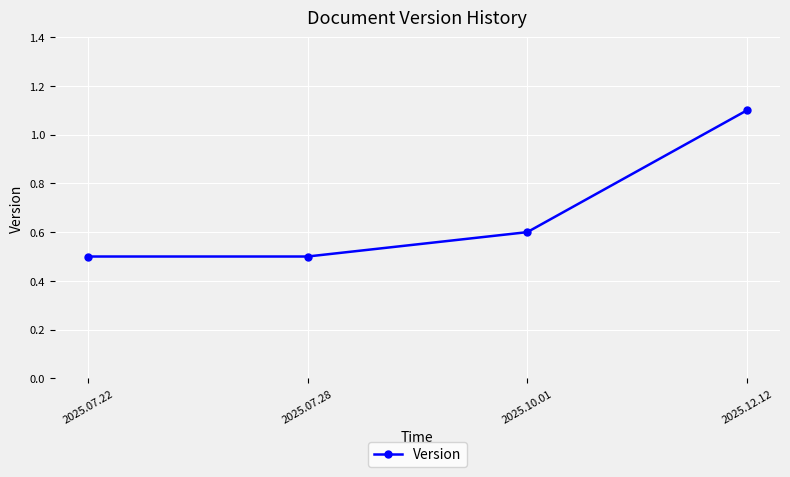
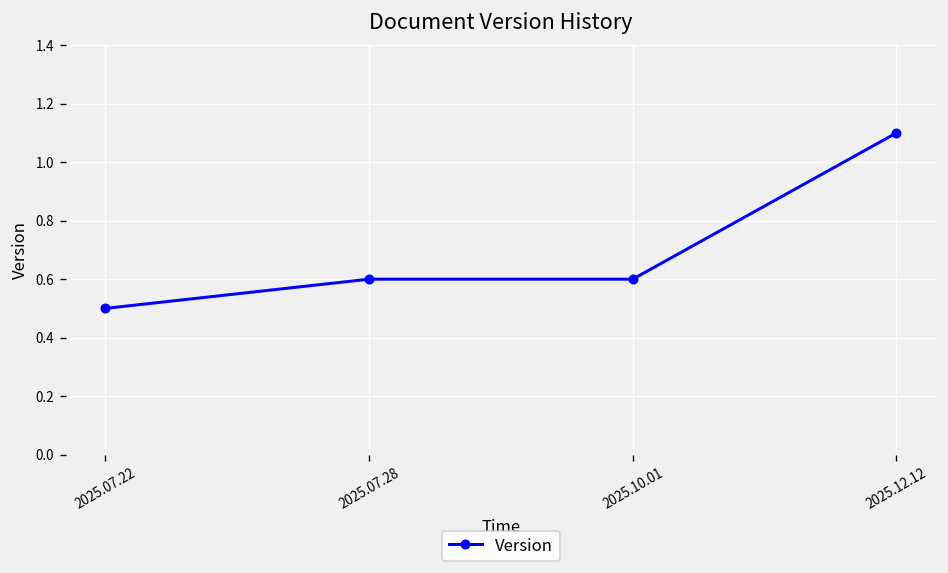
2025.07.28: 0.5 -> 0.6
